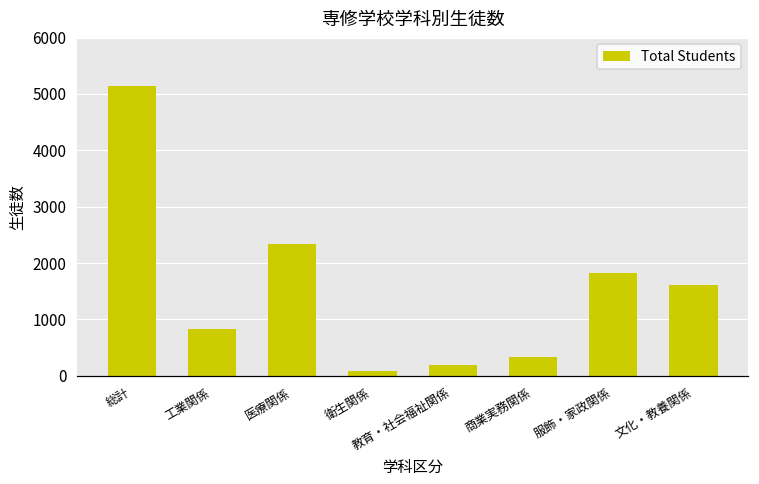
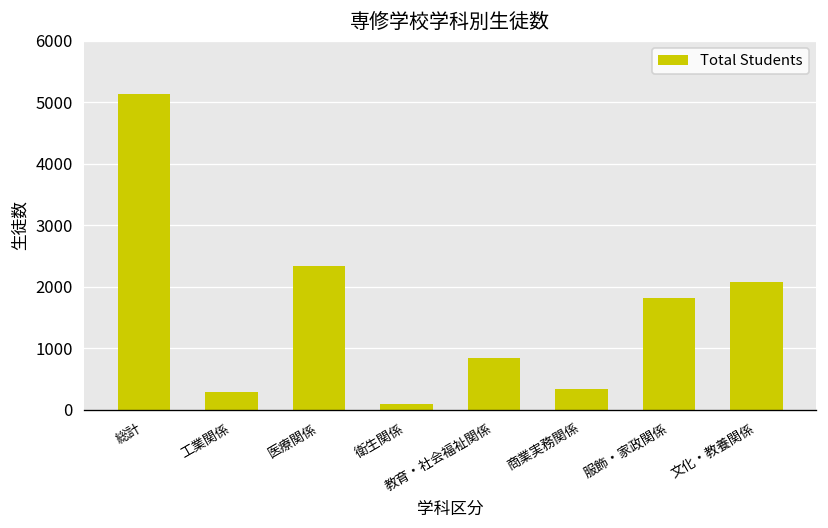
工業関係: 800 -> 300
教育・社会福祉関係: 200 -> 800
文化・教養関係: 1600 -> 2100
